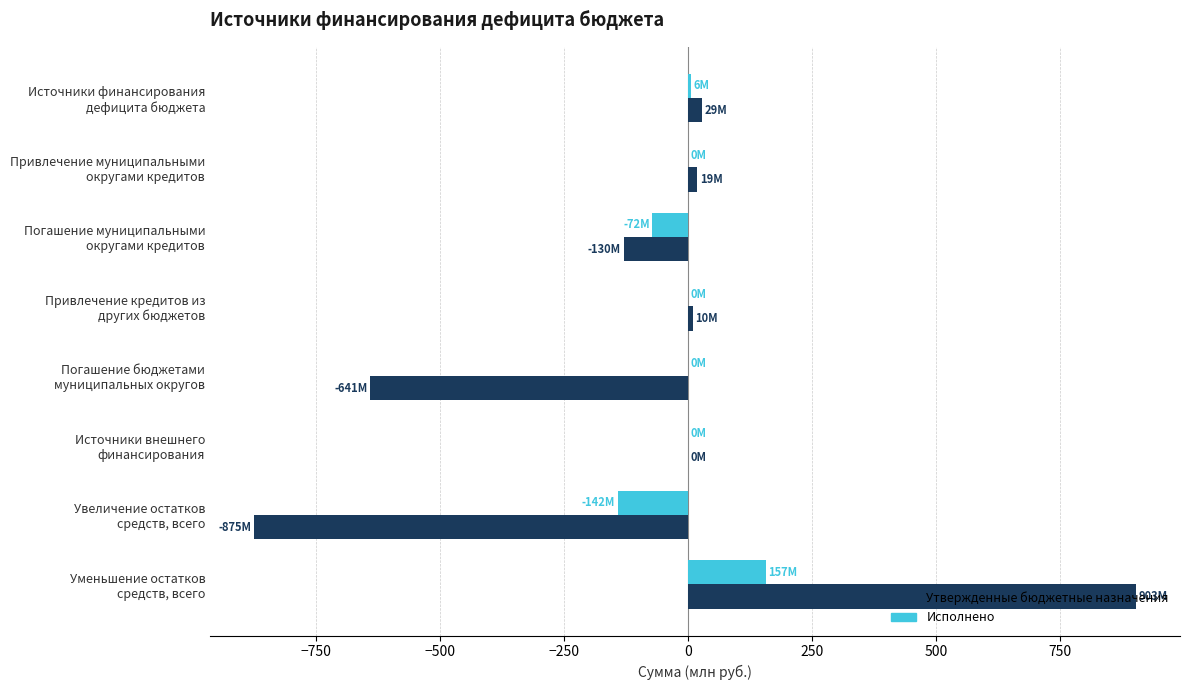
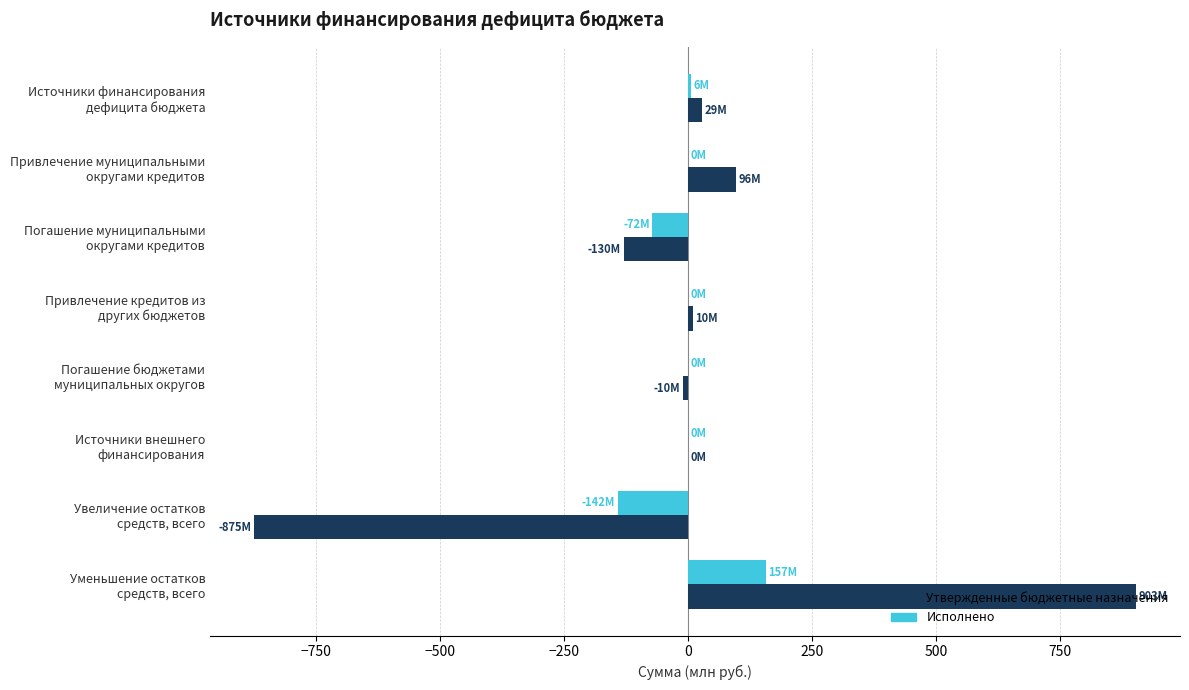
Утвержденные бюджетные назначения, Привлечение муниципальными округами кредитов: 19M -> 96M
Утвержденные бюджетные назначения, Погашение бюджетами муниципальных округов: -641M -> -10M
